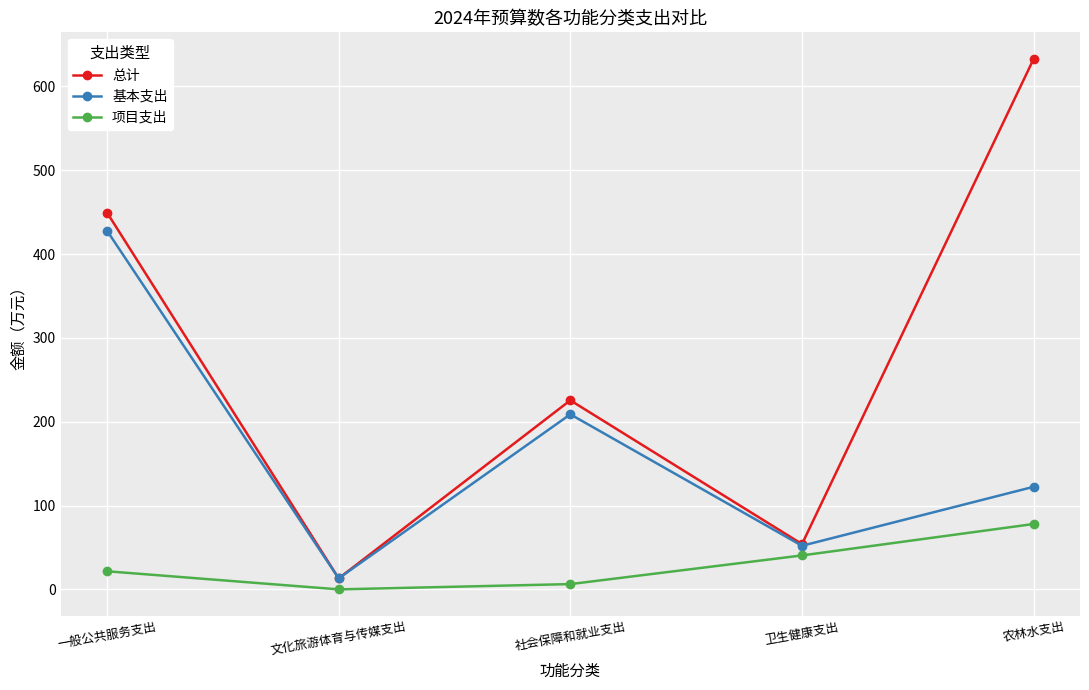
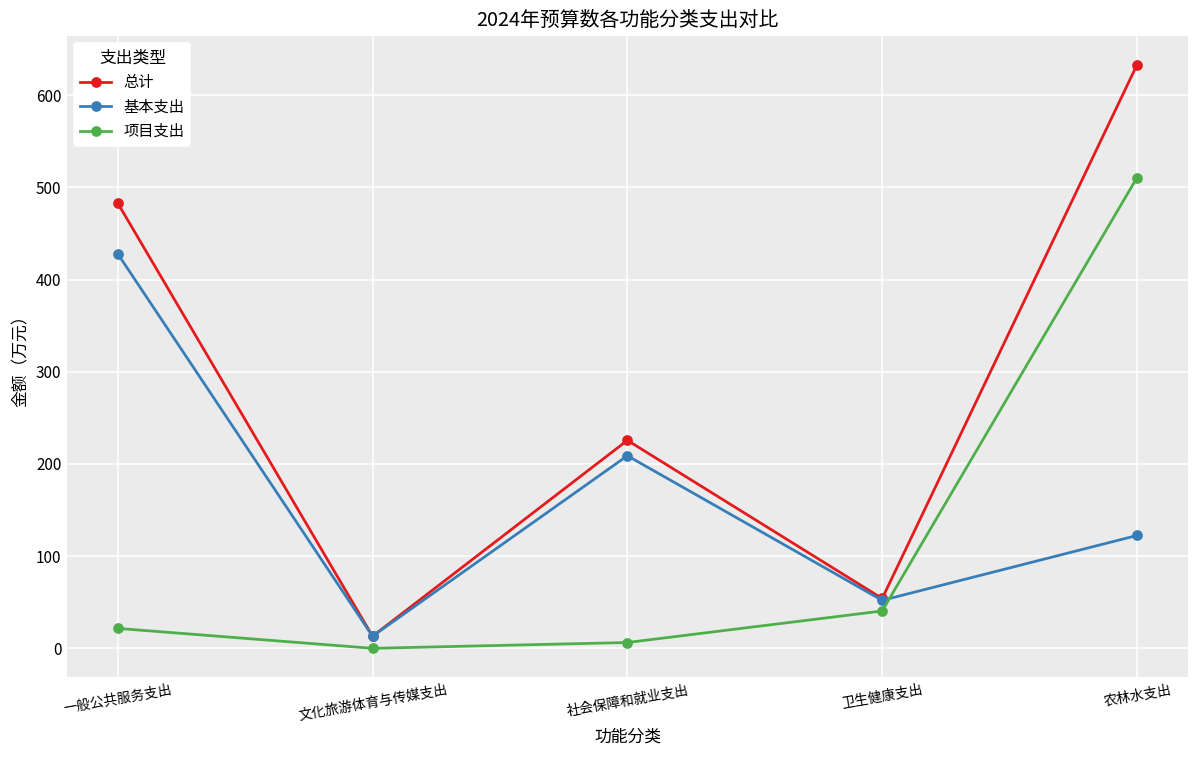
总计, 一般公共服务支出: 450 -> 480
项目支出, 农林水支出: 80 -> 510
